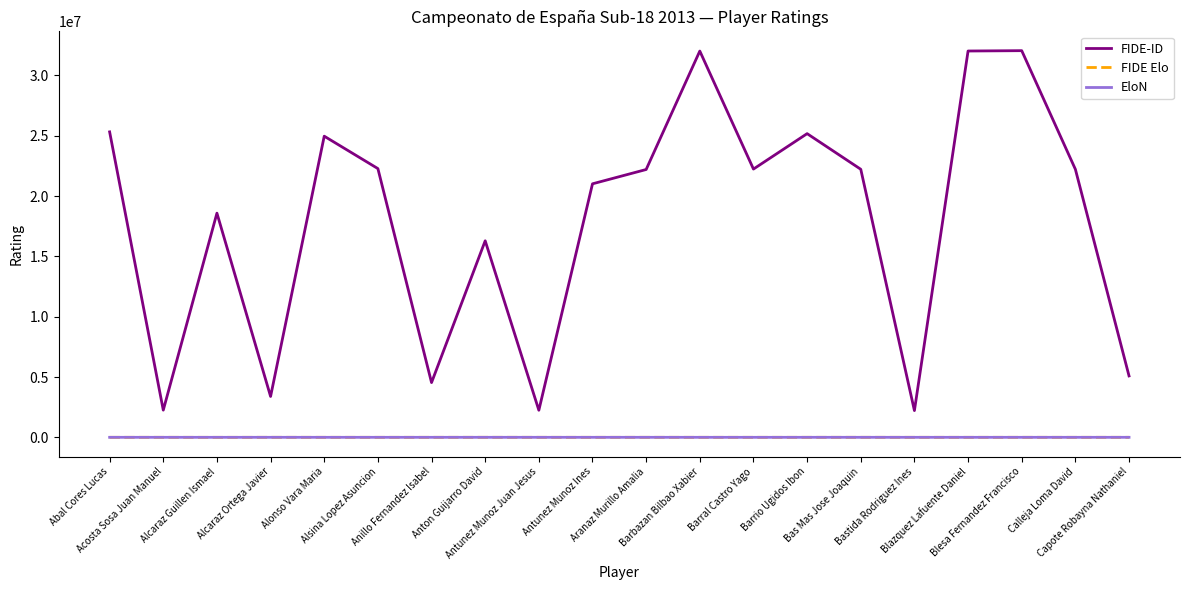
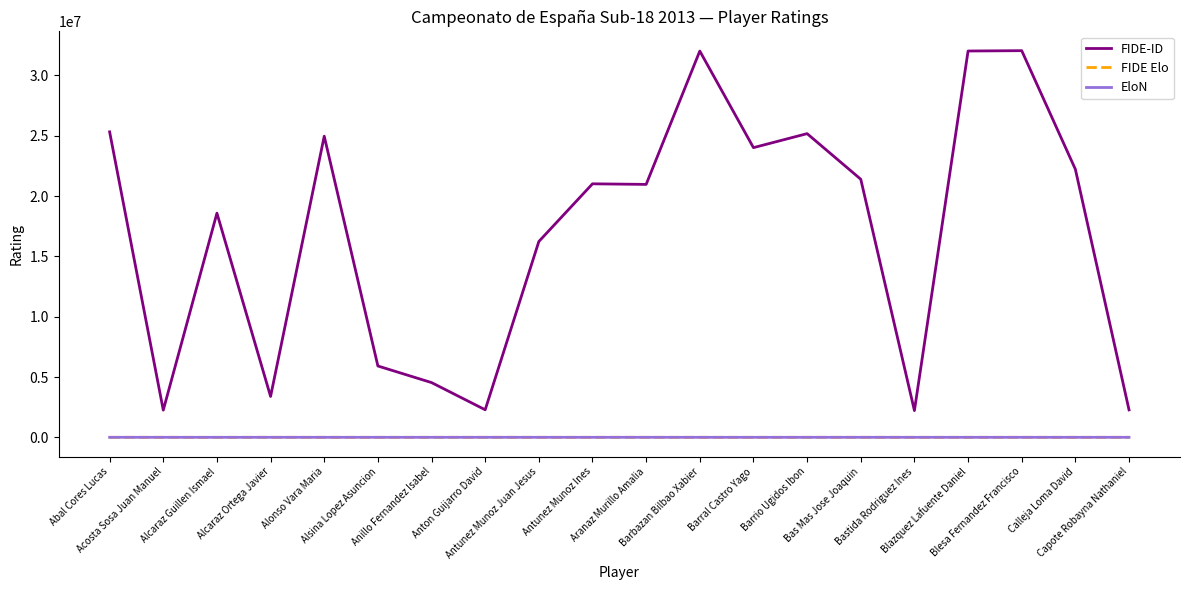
FIDE-ID, Alsina Lopez Asuncion: 22300000 -> 5900000
FIDE-ID, Anton Guijarro David: 16300000 -> 2300000
FIDE-ID, Antunez Munoz Juan Jesus: 2200000 -> 16200000
FIDE-ID, Aranaz Murillo Amalia: 22200000 -> 21000000
FIDE-ID, Barral Castro Yago: 22200000 -> 24000000
FIDE-ID, Bas Mas Jose Joaquin: 22200000 -> 21400000
FIDE-ID, Capote Robayna Nathaniel: 5100000 -> 2300000
